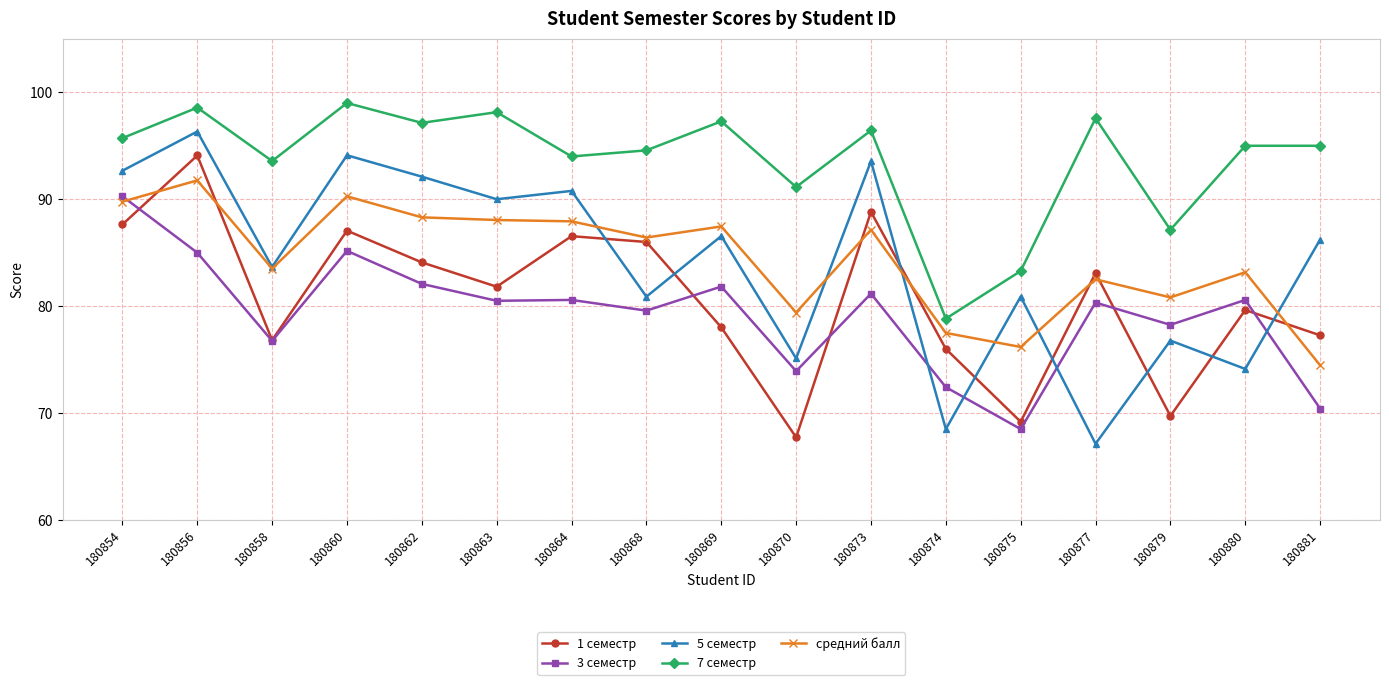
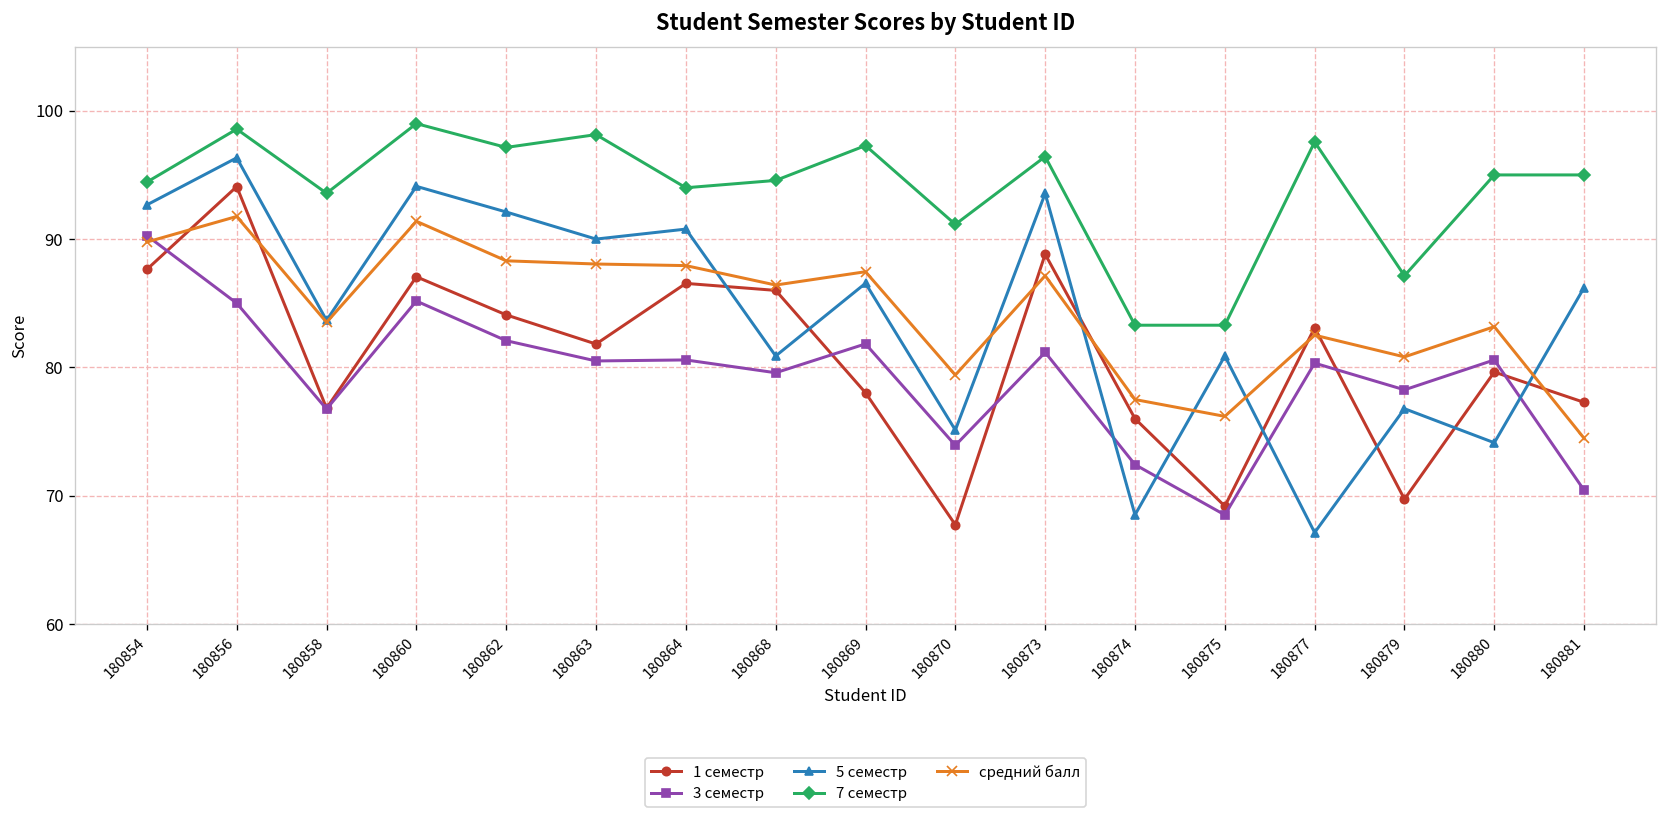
7 семестр, 180854: 95.7 -> 94.4
средний балл, 180860: 90.3 -> 91.4
7 семестр, 180874: 78.8 -> 83.3
